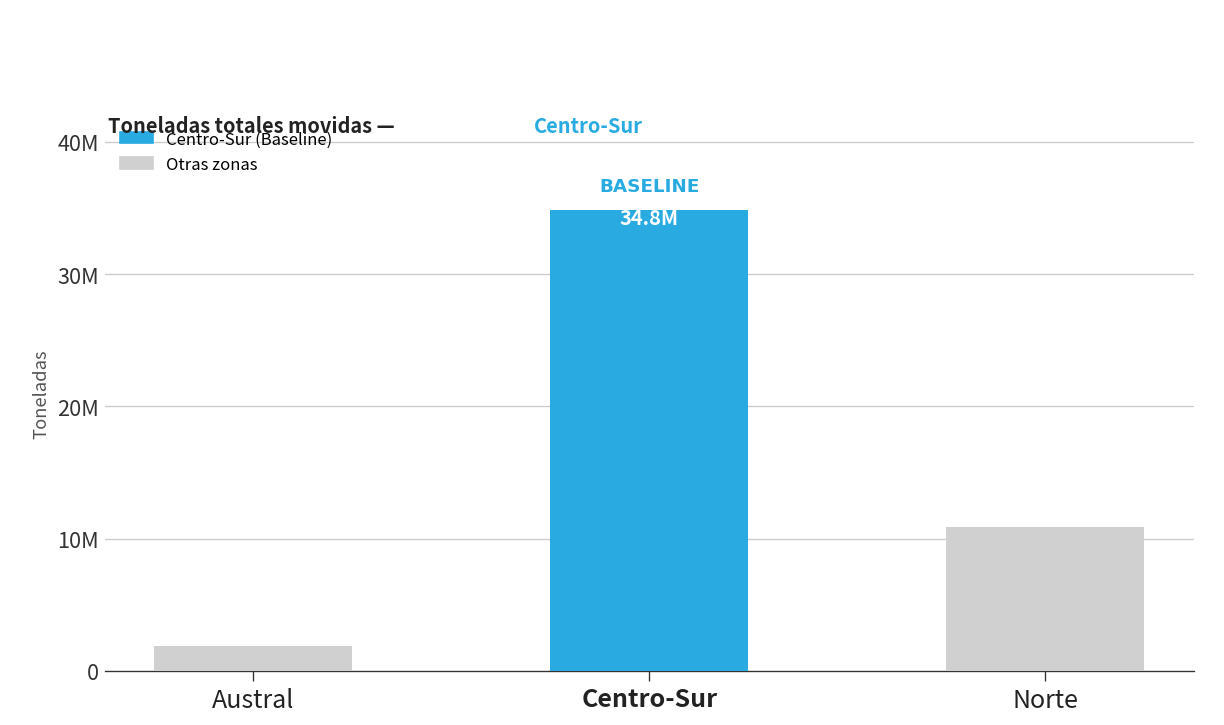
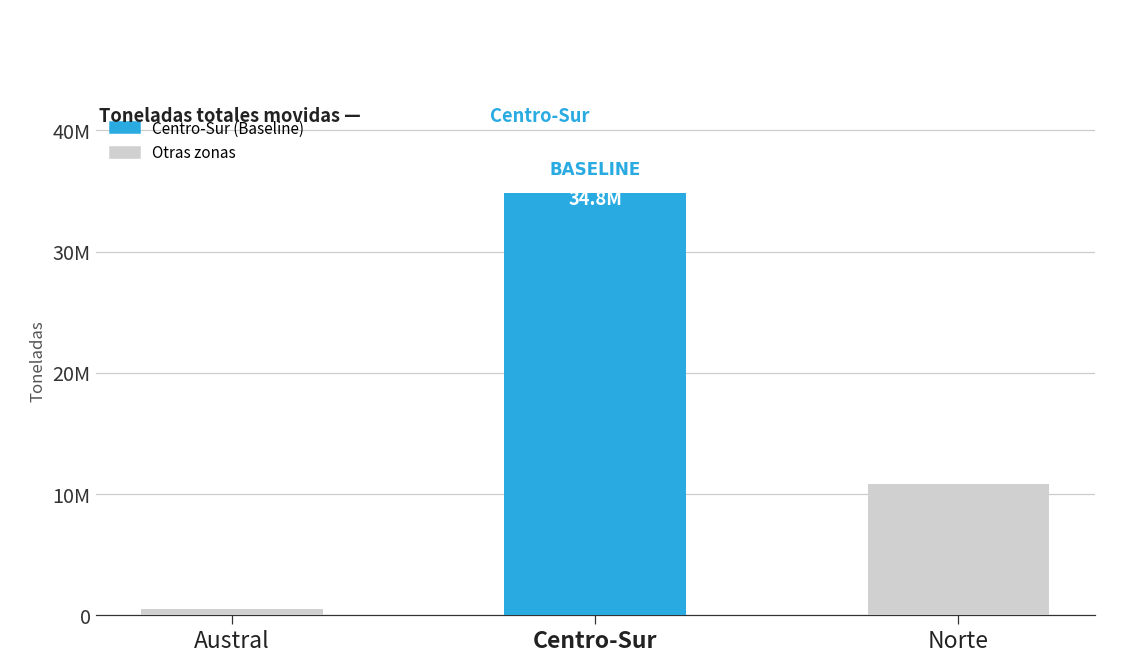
Austral: 1900000 -> 500000
